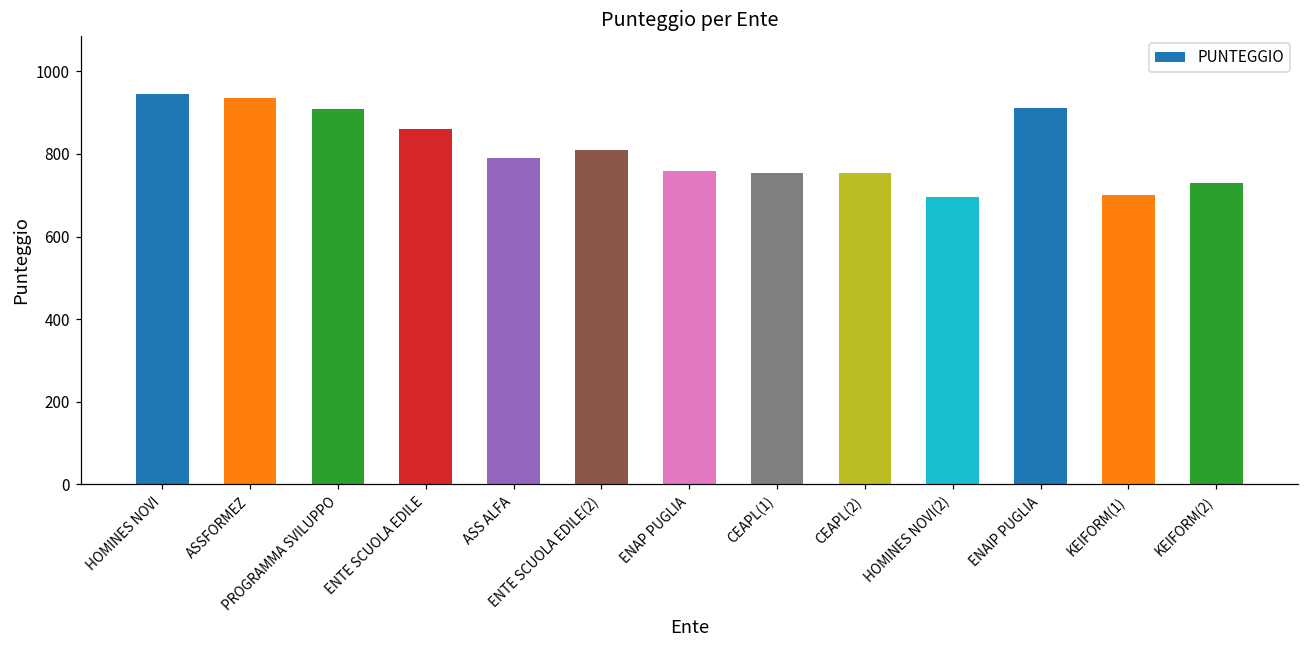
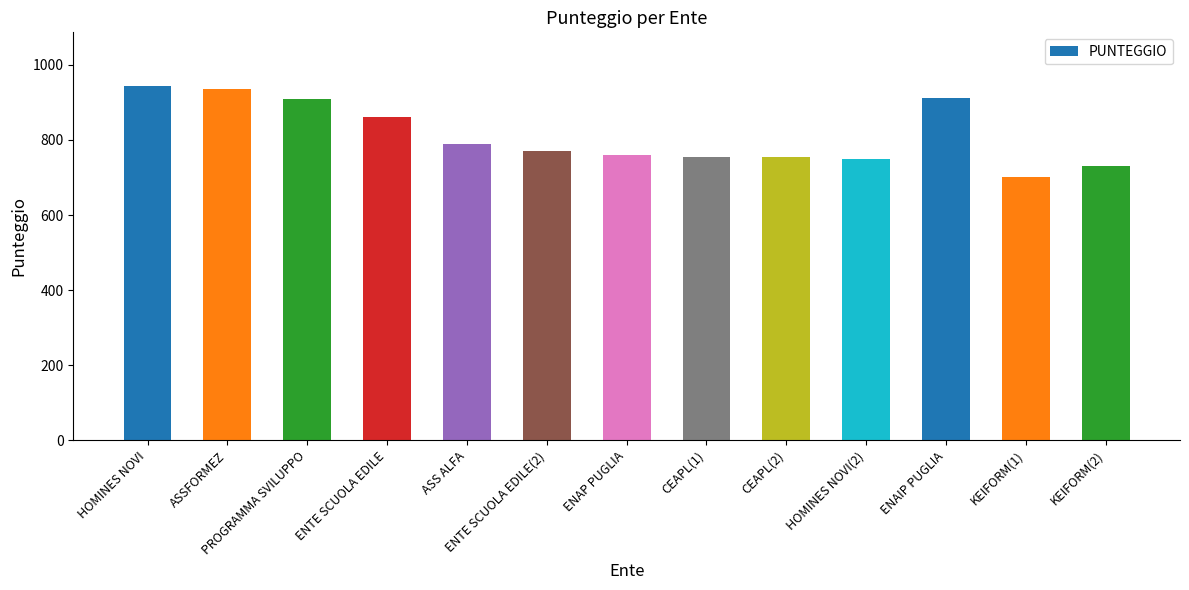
ENTE SCUOLA EDILE(2): 810 -> 770
HOMINES NOVI(2): 700 -> 750
